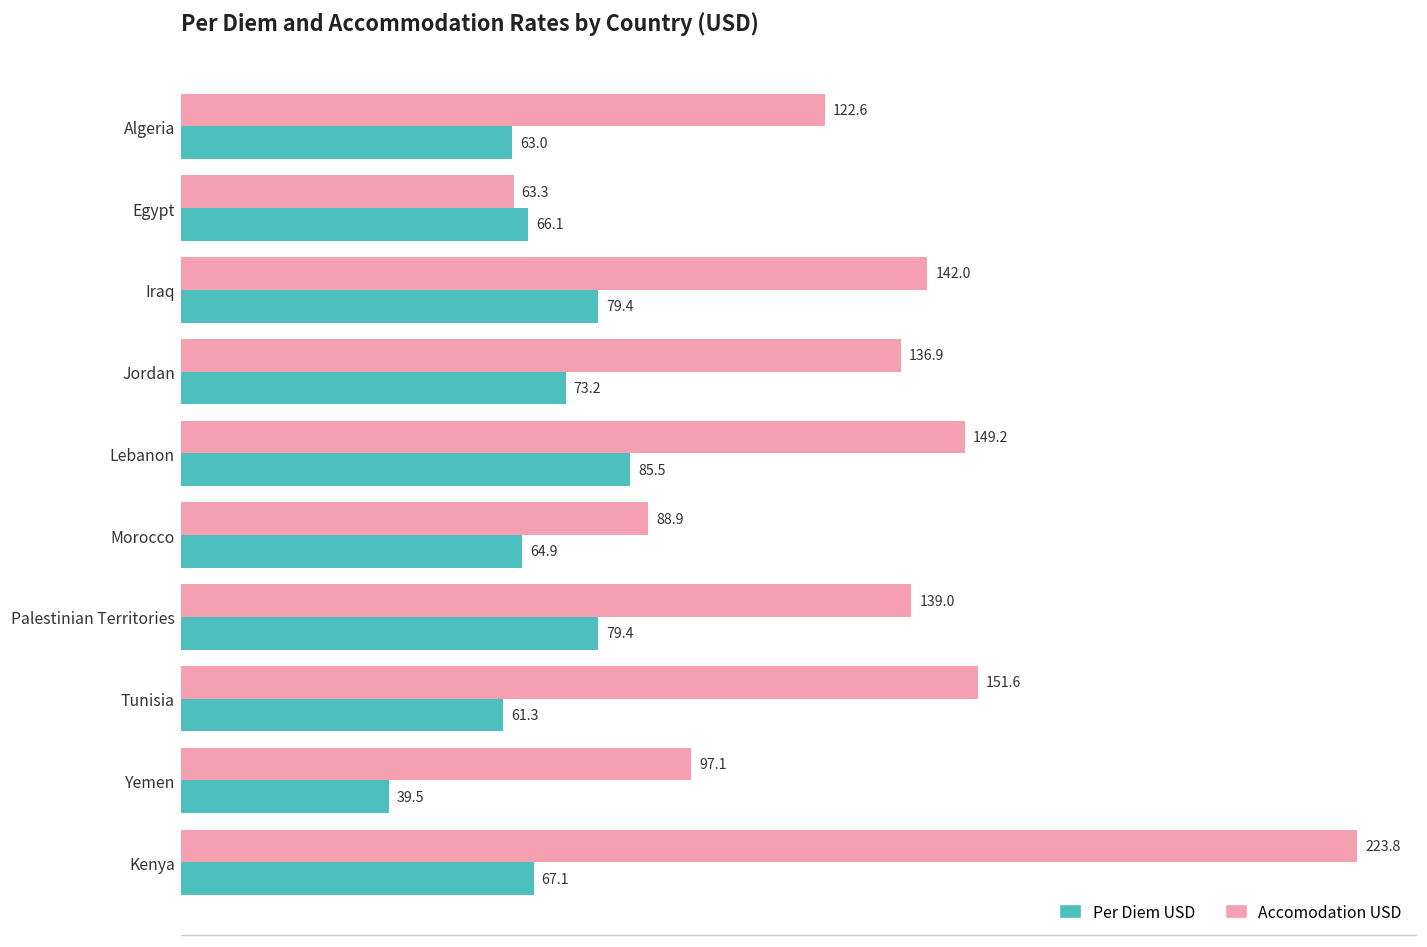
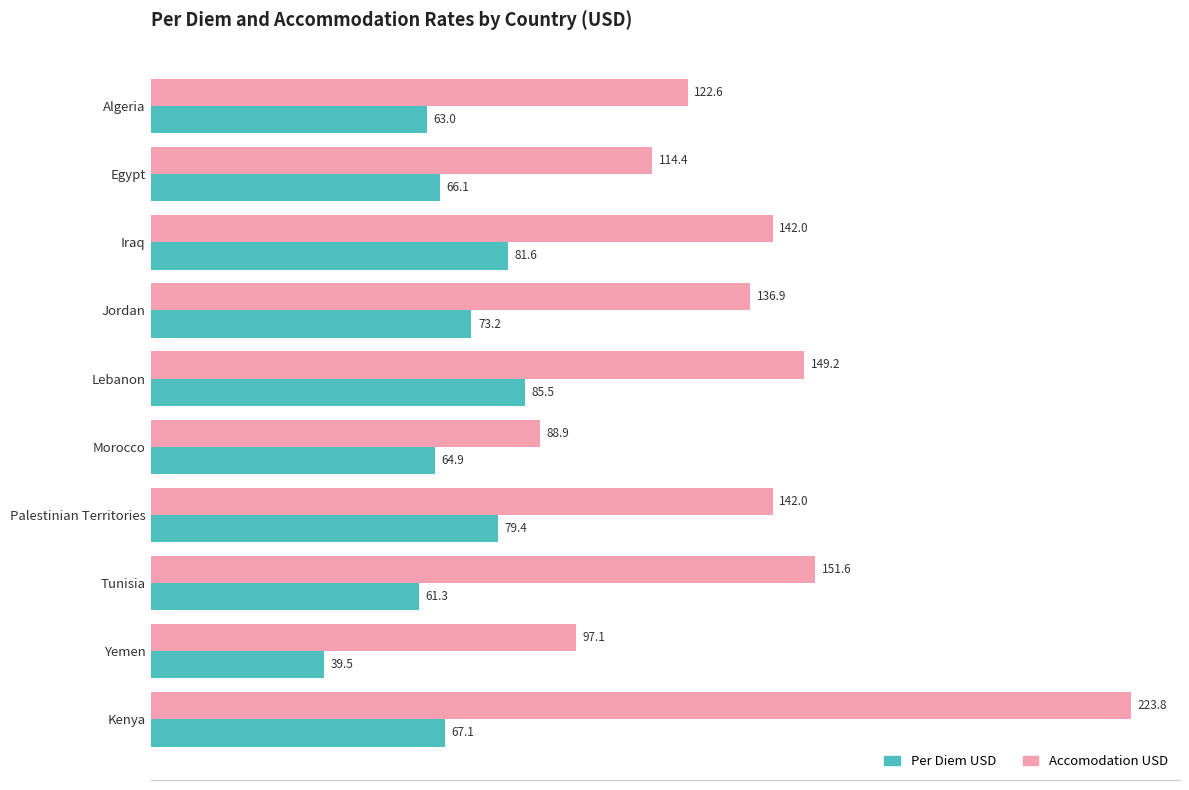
Accomodation USD, Egypt: 63.3 -> 114.4
Per Diem USD, Iraq: 79.4 -> 81.6
Accomodation USD, Palestinian Territories: 139.0 -> 142.0
